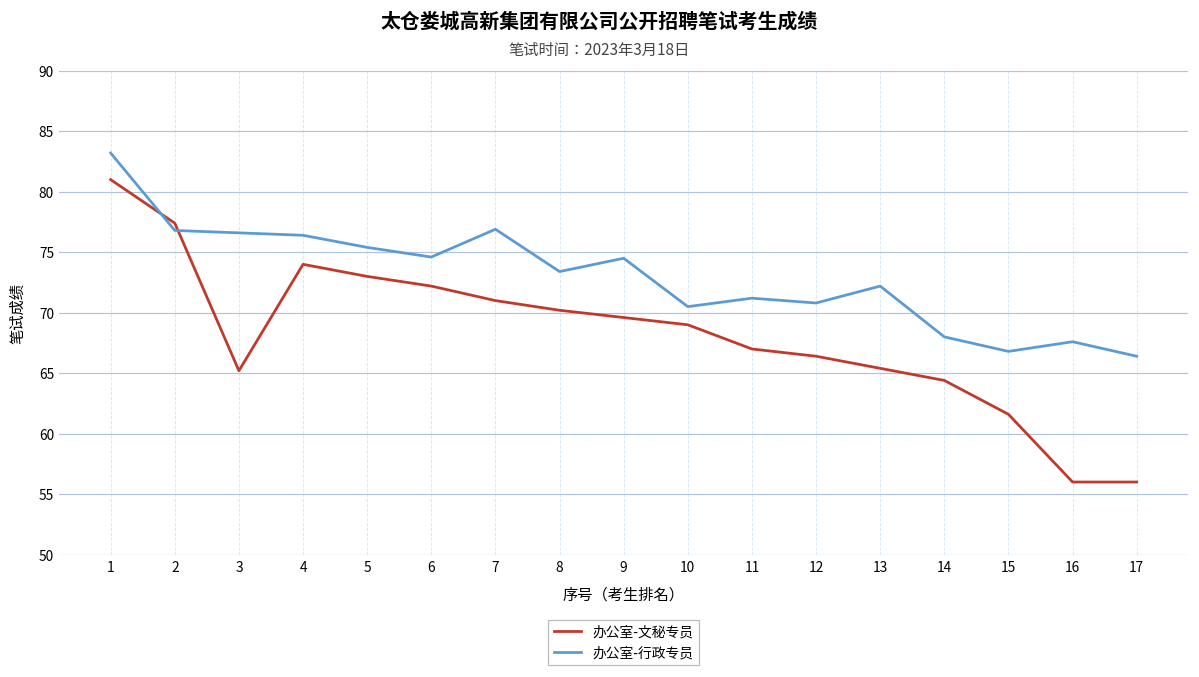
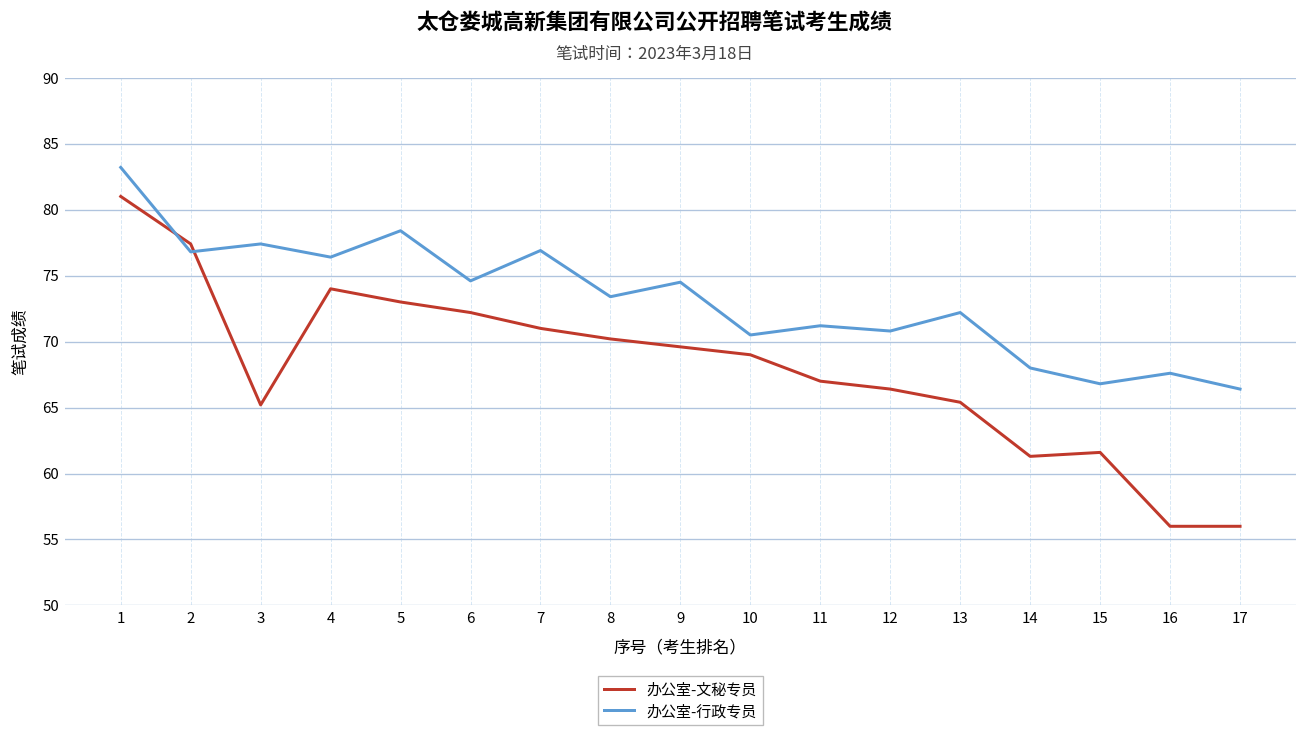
办公室-行政专员, 3: 76.6 -> 77.4
办公室-行政专员, 5: 75.4 -> 78.4
办公室-文秘专员, 14: 64.4 -> 61.3
